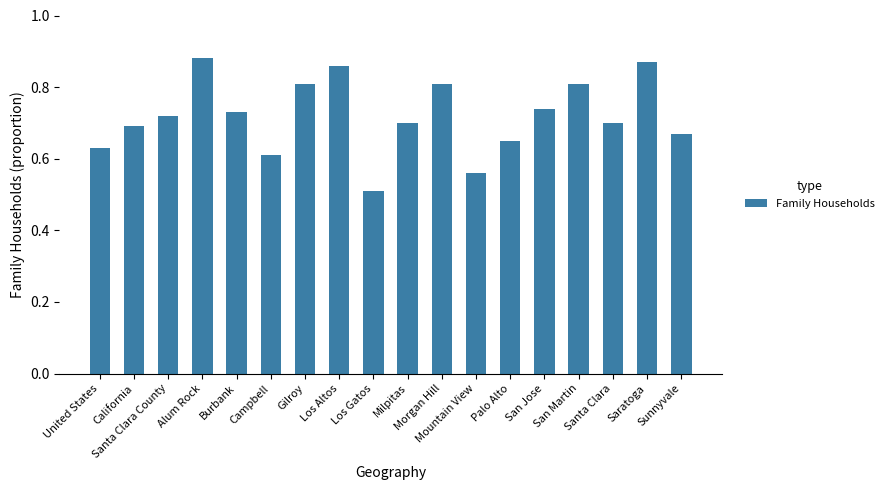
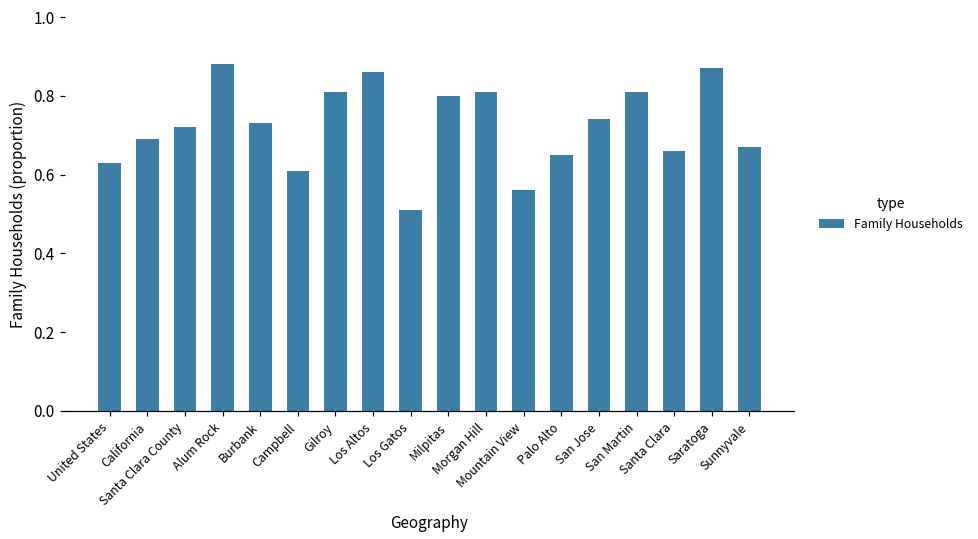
Milpitas: 0.7 -> 0.8
Santa Clara: 0.70 -> 0.66
